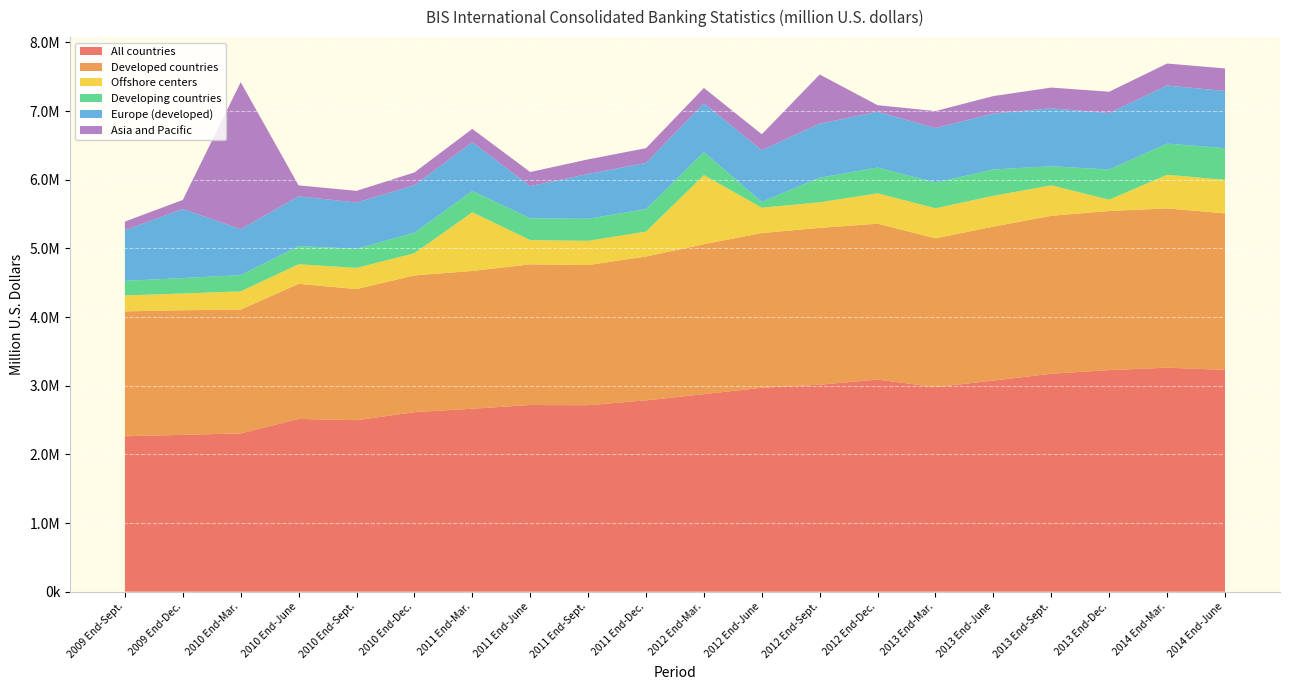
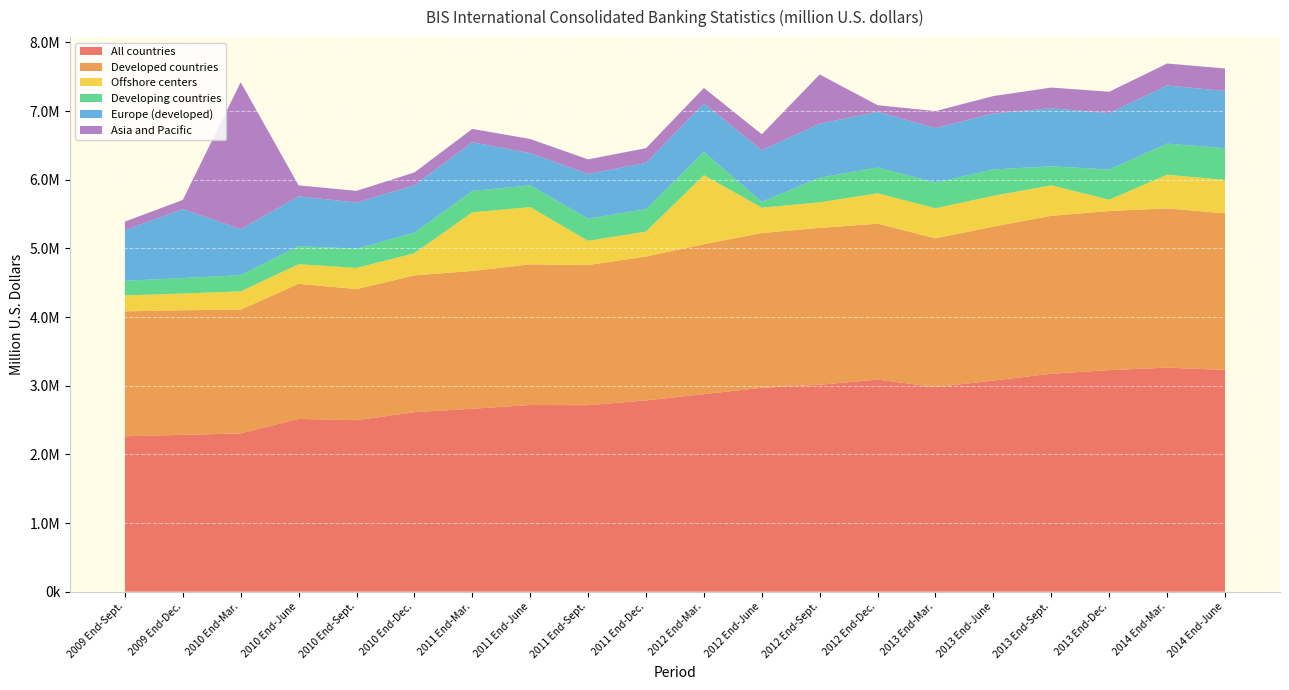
Offshore centers, 2011 End-June: 400000 -> 800000
